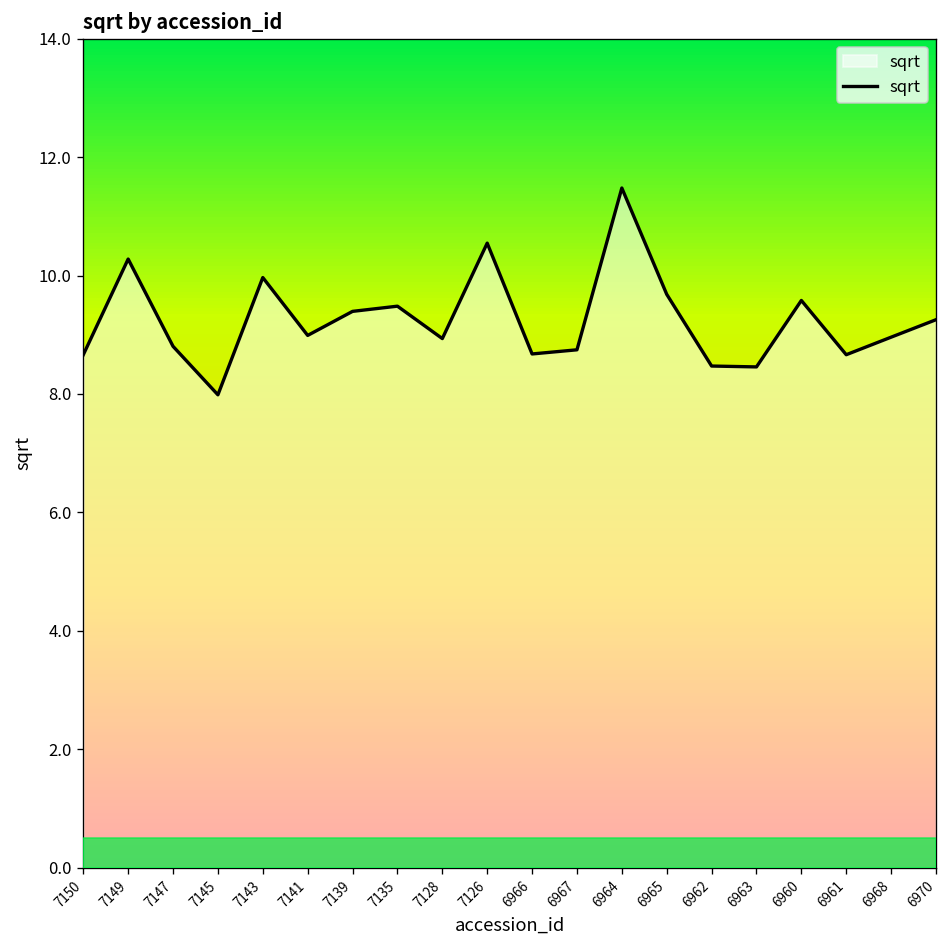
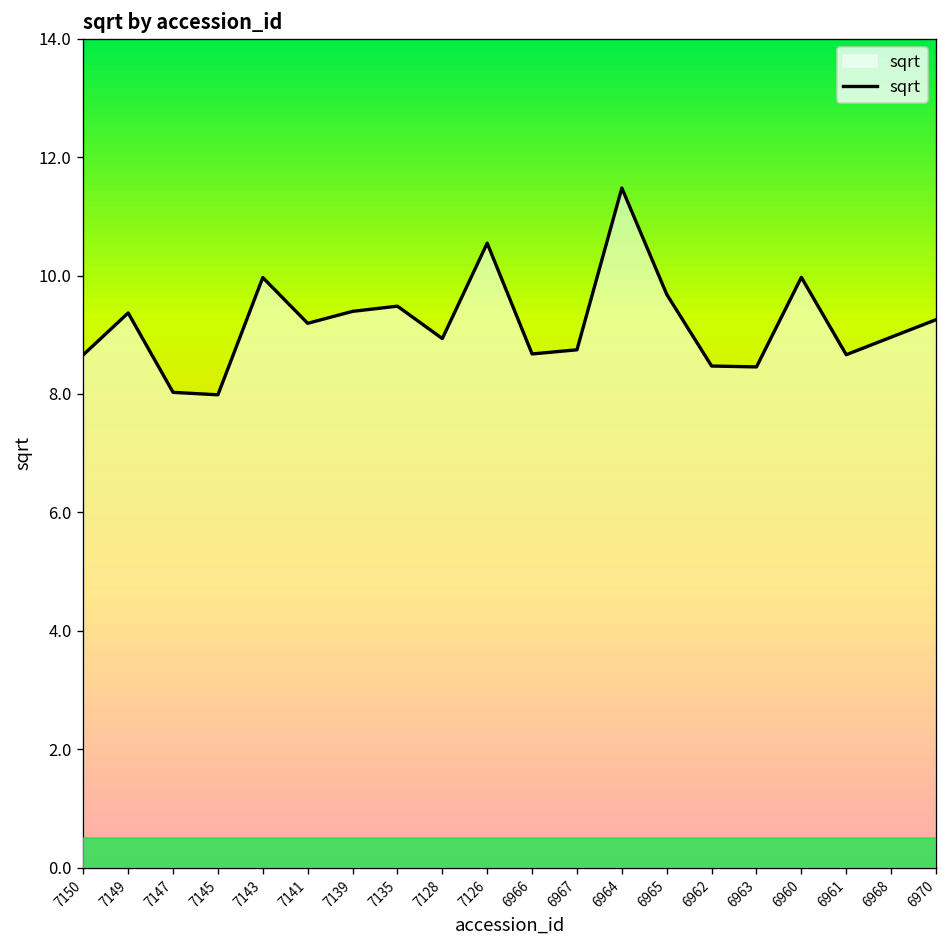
7149: 10.3 -> 9.4
7147: 8.8 -> 8.0
7141: 9.0 -> 9.2
6960: 9.6 -> 10.0
